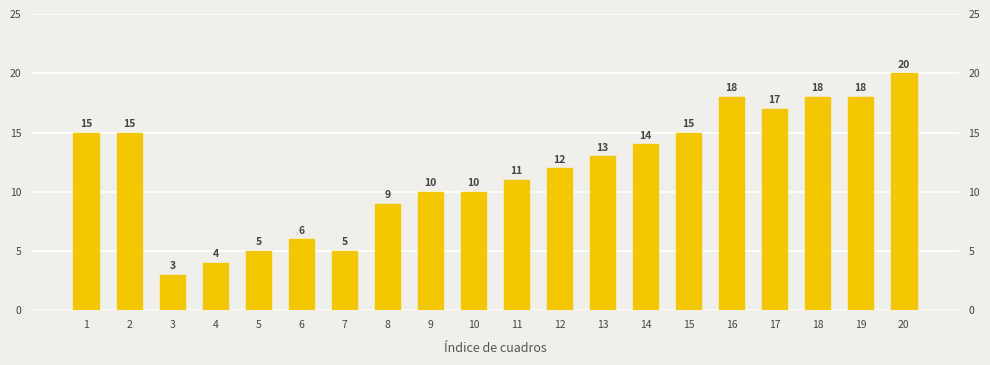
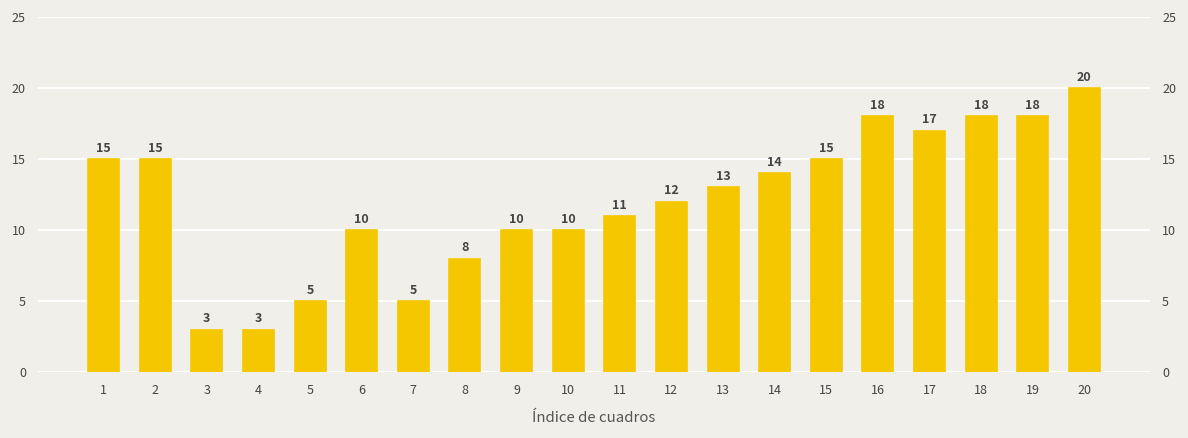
4: 4 -> 3
6: 6 -> 10
8: 9 -> 8
